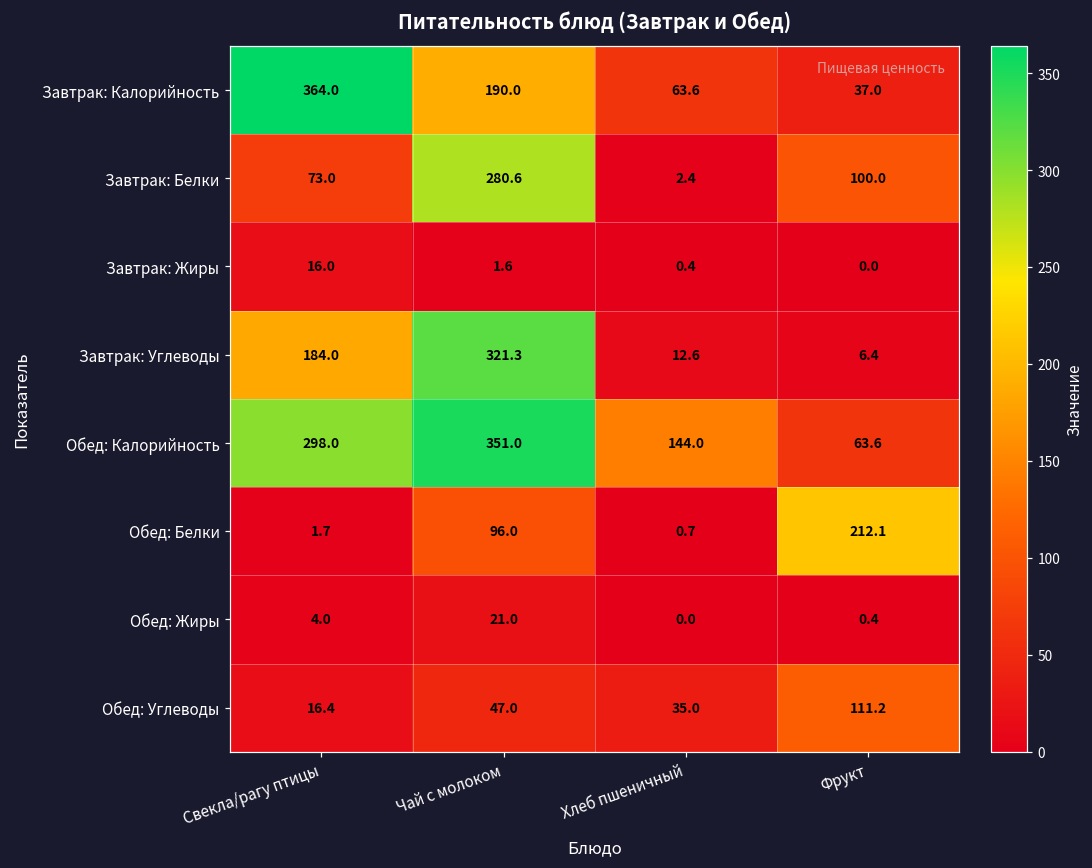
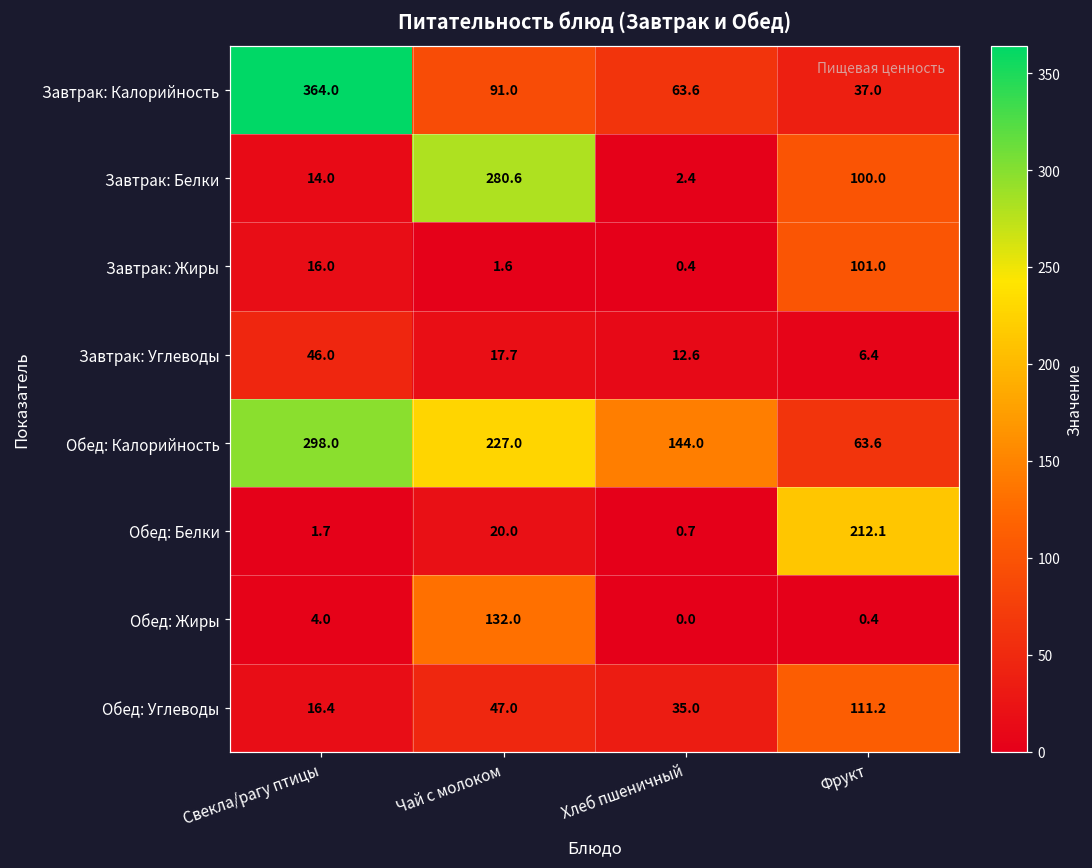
Завтрак: Калорийность, Чай с молоком: 190.0 -> 91.0
Завтрак: Белки, Свекла/рагу птицы: 73.0 -> 14.0
Завтрак: Жиры, Фрукт: 0.0 -> 101.0
Завтрак: Углеводы, Свекла/рагу птицы: 184.0 -> 46.0
Завтрак: Углеводы, Чай с молоком: 321.3 -> 17.7
Обед: Калорийность, Чай с молоком: 351.0 -> 227.0
Обед: Белки, Чай с молоком: 96.0 -> 20.0
Обед: Жиры, Чай с молоком: 21.0 -> 132.0
